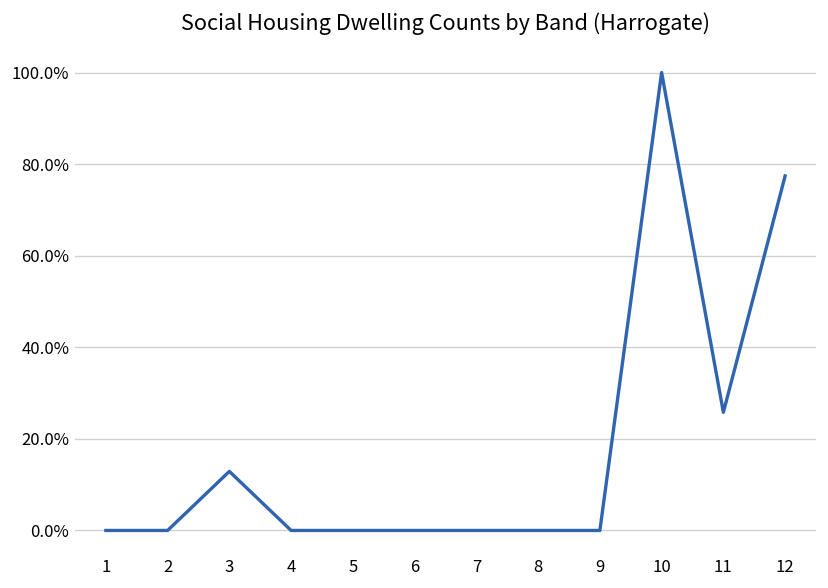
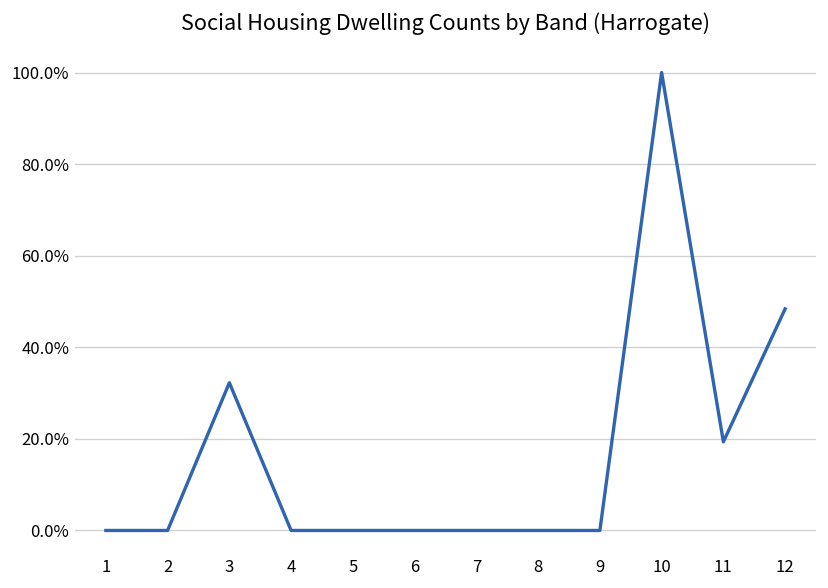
3: 13% -> 32%
11: 26% -> 19%
12: 77% -> 48%
